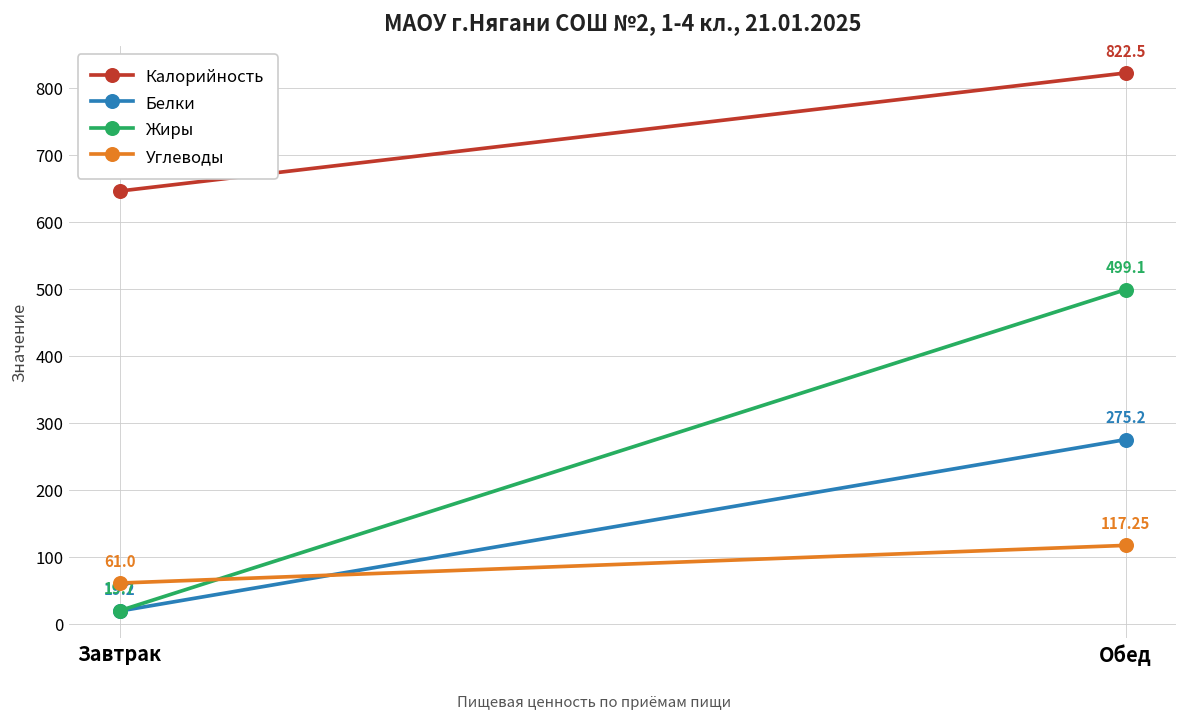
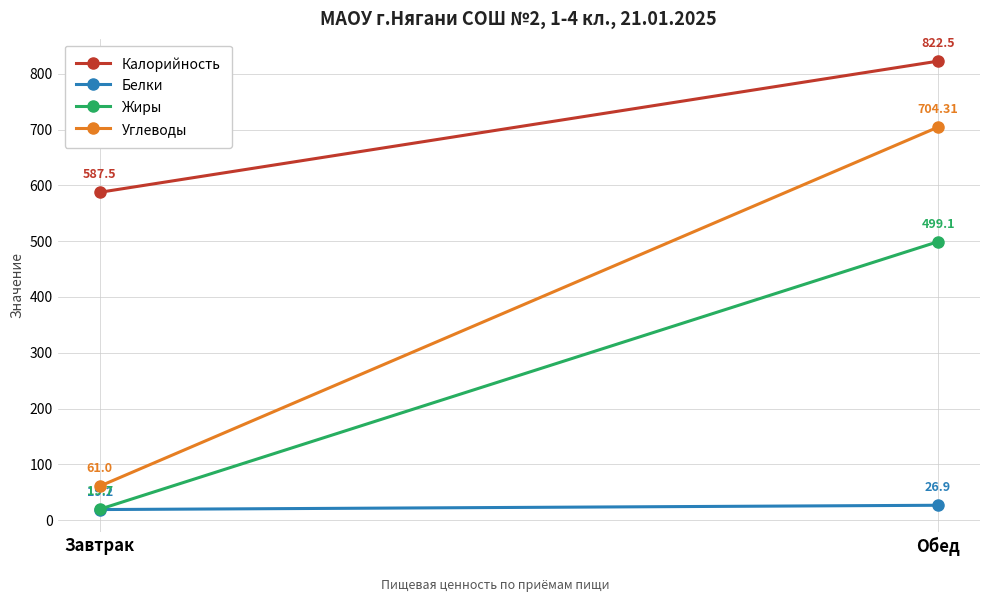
Калорийность, Завтрак: 650 -> 590
Белки, Обед: 275.2 -> 26.9
Углеводы, Обед: 117.25 -> 704.31
